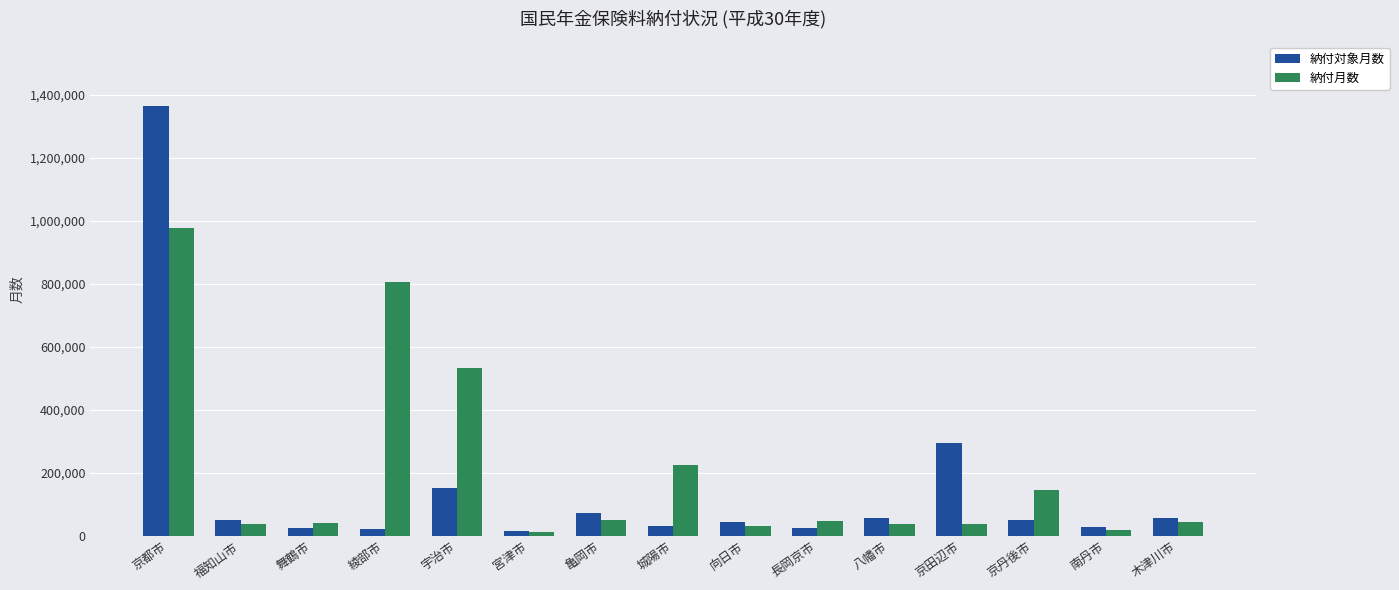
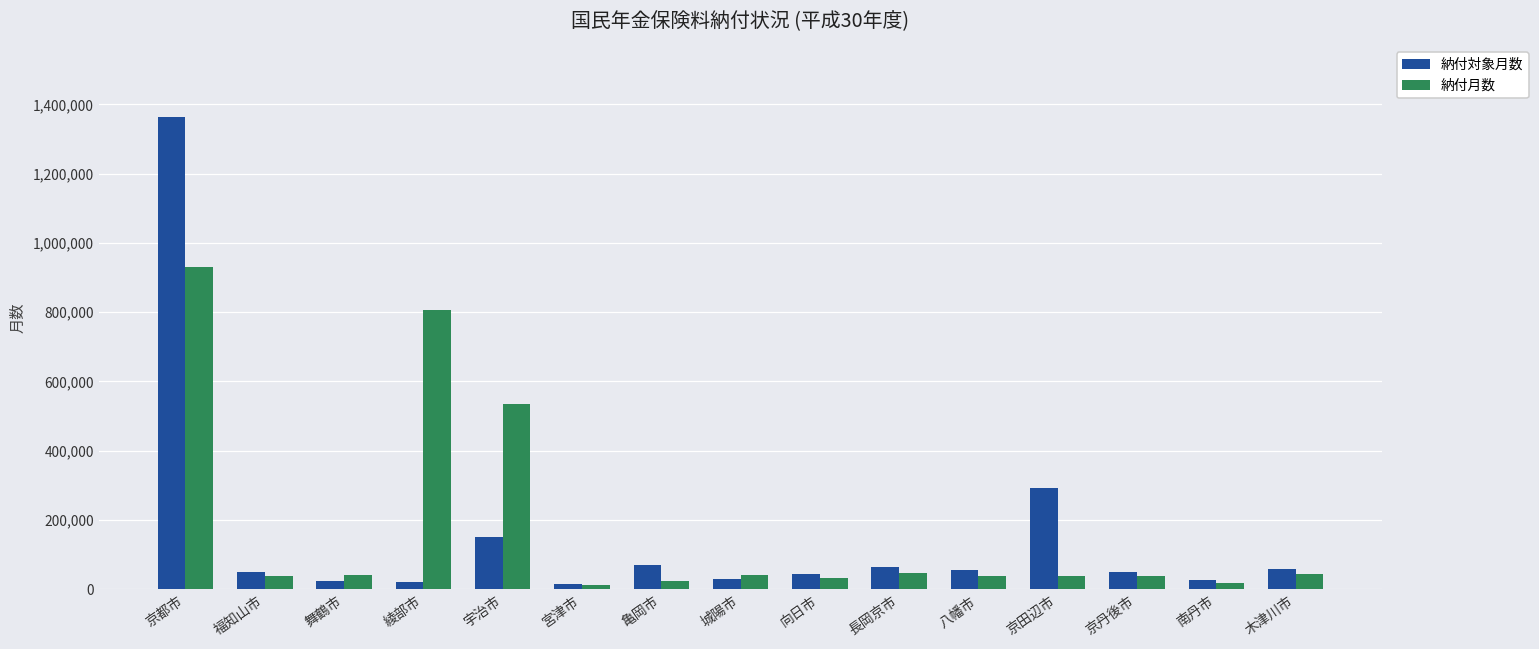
納付月数, 京都市: 980,000 -> 930,000
納付月数, 亀岡市: 50,000 -> 20,000
納付月数, 城陽市: 220,000 -> 40,000
納付対象月数, 長岡京市: 20,000 -> 60,000
納付月数, 京丹後市: 150,000 -> 40,000
